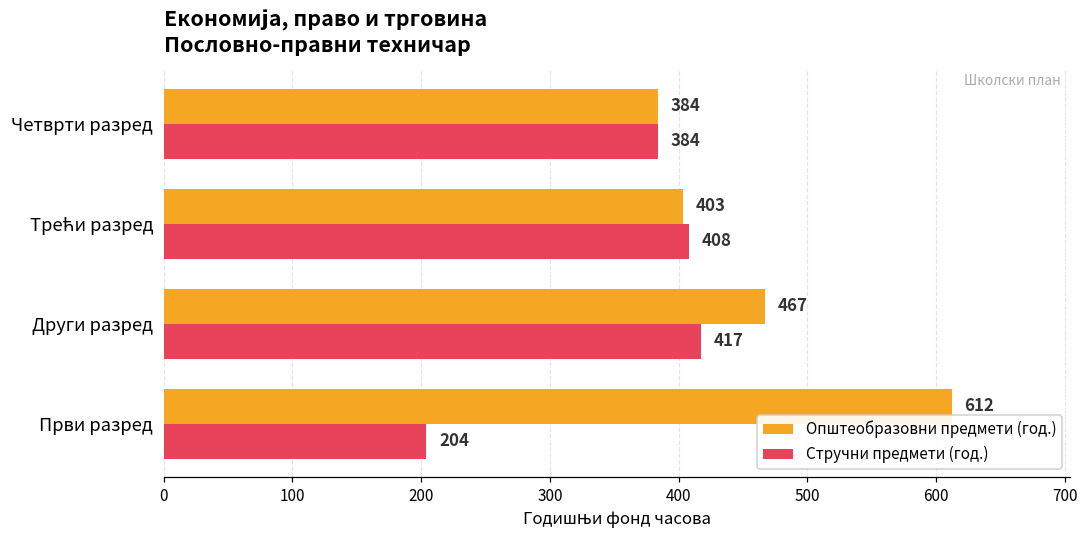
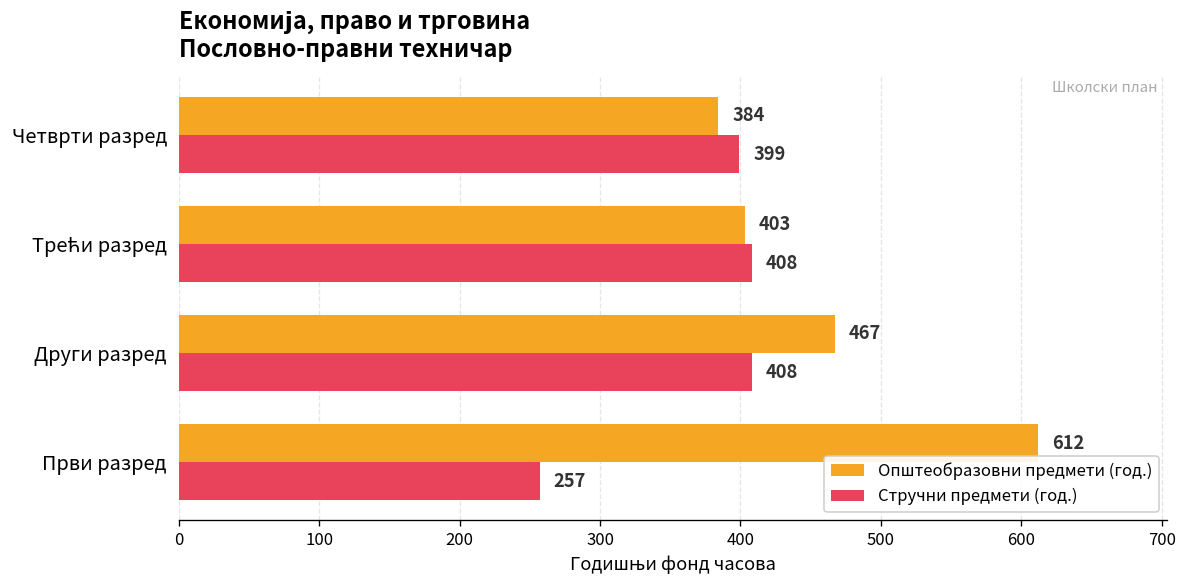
Стручни предмети (год.), Четврти разред: 384 -> 399
Стручни предмети (год.), Други разред: 417 -> 408
Стручни предмети (год.), Први разред: 204 -> 257
